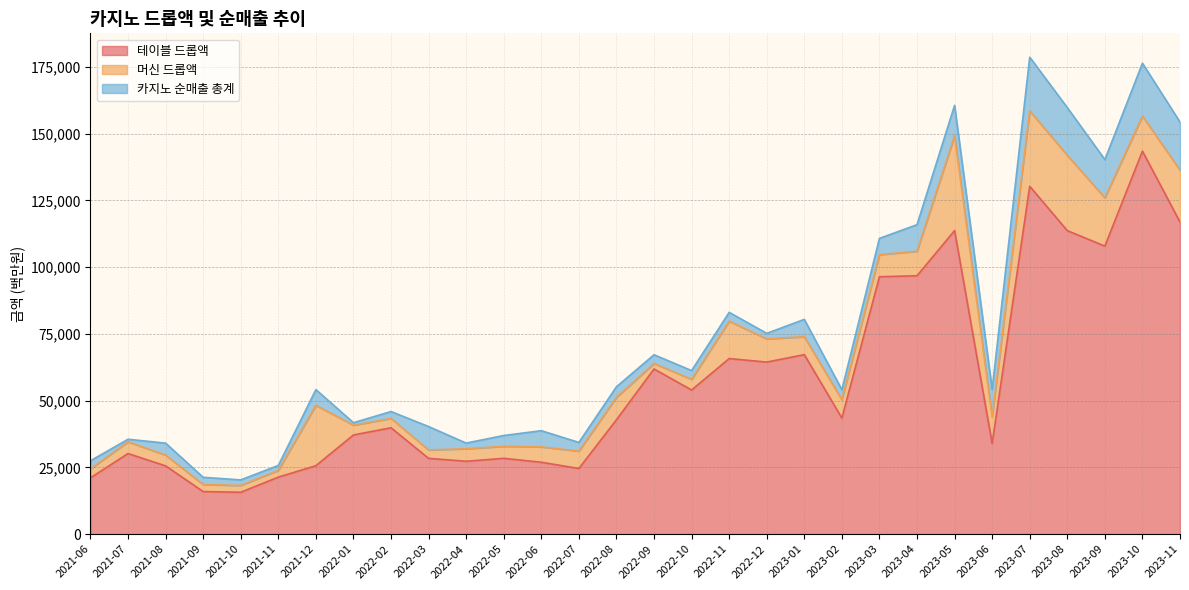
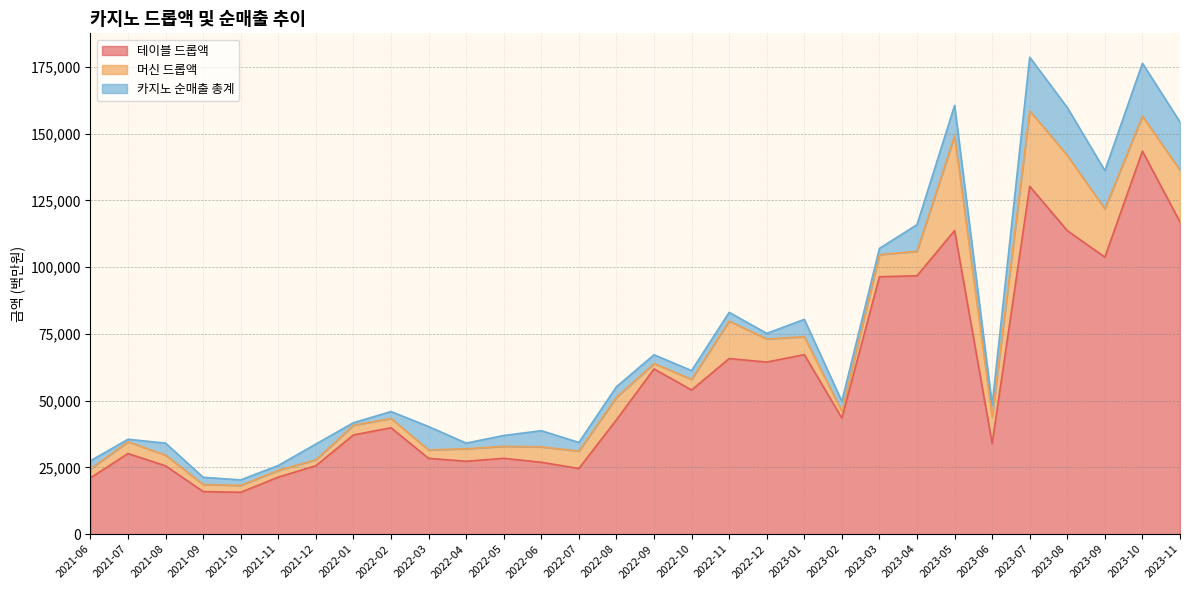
머신 드롭액, 2021-12: 23,000 -> 2,000
머신 드롭액, 2023-02: 7,000 -> 3,000
카지노 순매출 총계, 2023-03: 6,000 -> 2,000
카지노 순매출 총계, 2023-06: 10,000 -> 4,000
테이블 드롭액, 2023-09: 108,000 -> 104,000
